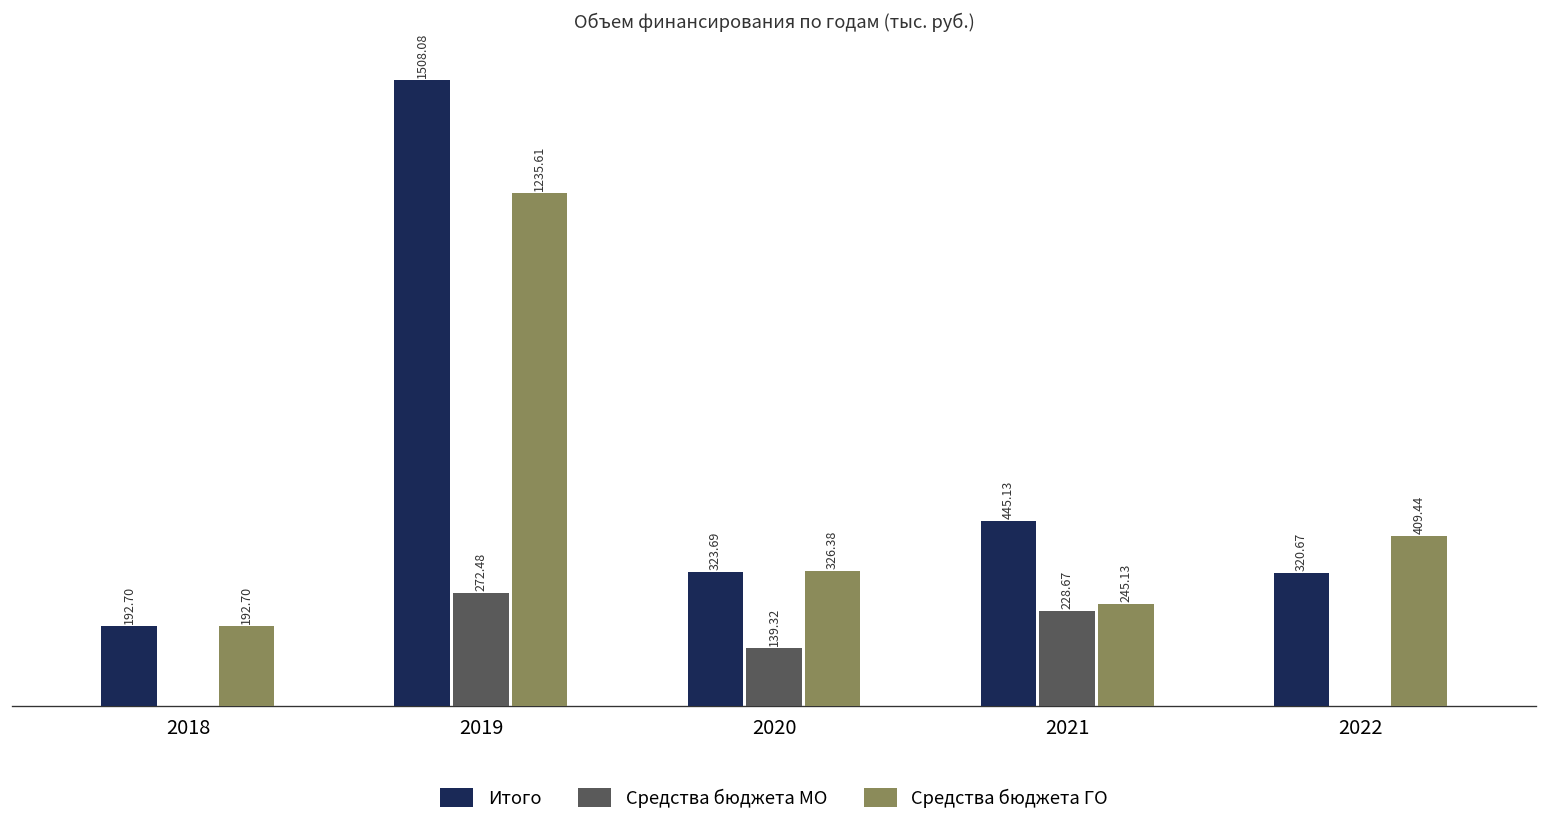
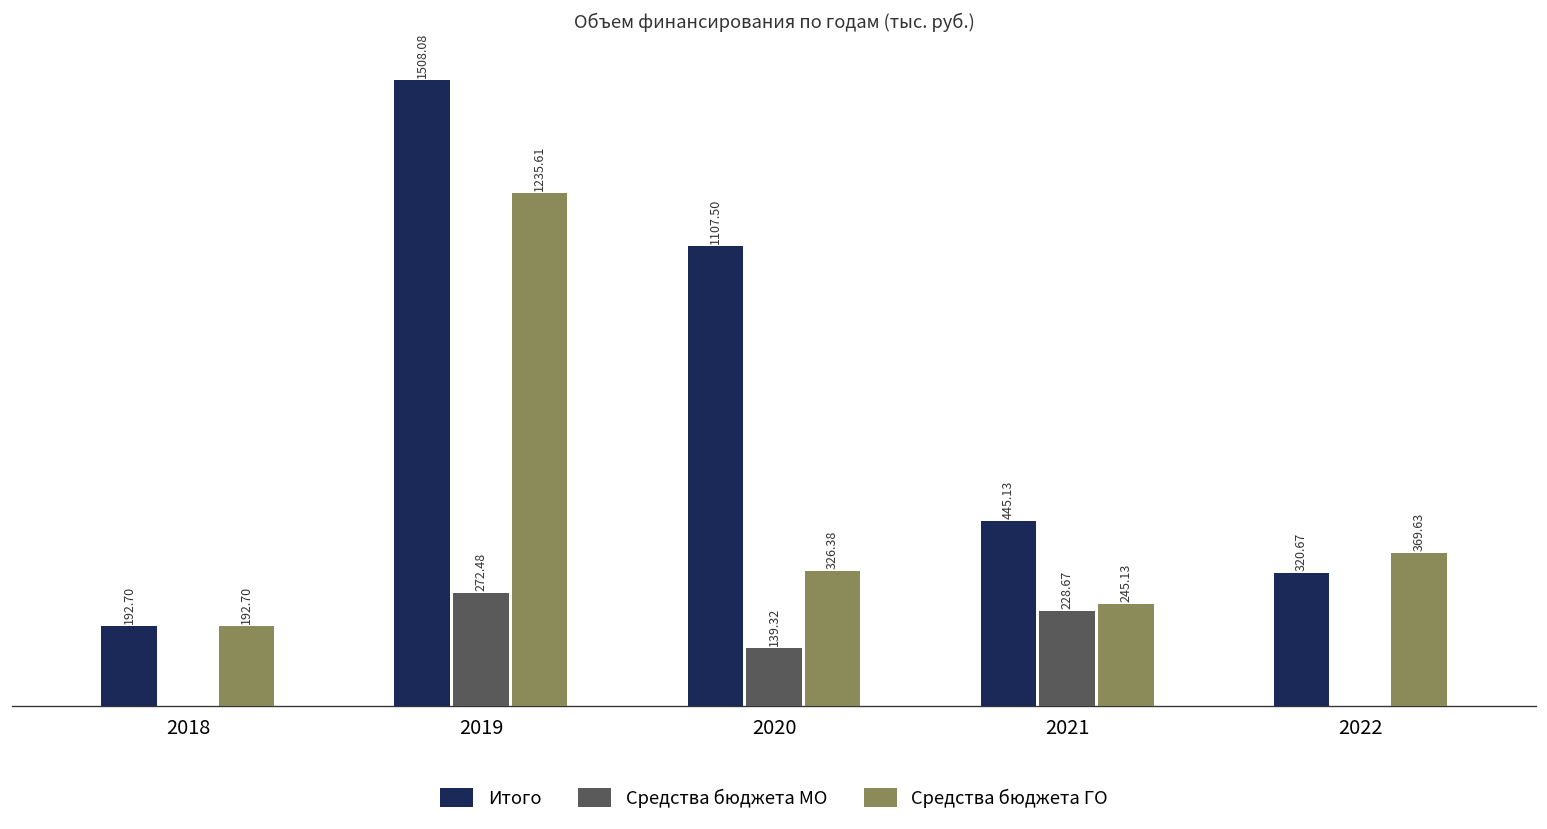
Итого, 2020: 323.69 -> 1107.50
Средства бюджета ГО, 2022: 409.44 -> 369.63
